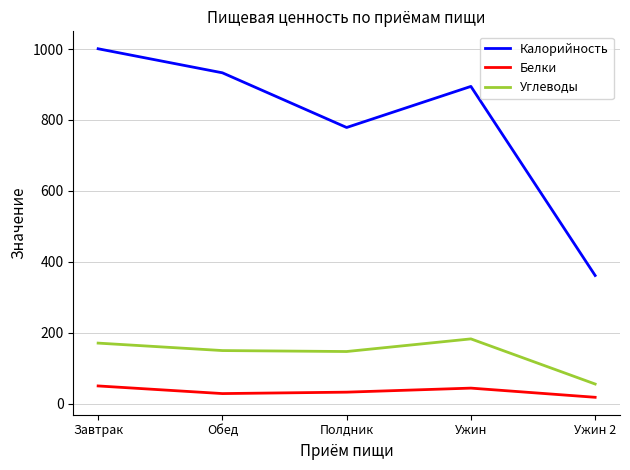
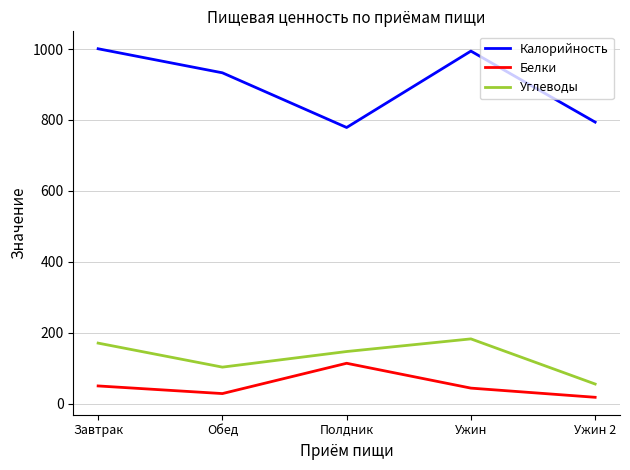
Углеводы, Обед: 150 -> 100
Белки, Полдник: 30 -> 110
Калорийность, Ужин: 890 -> 990
Калорийность, Ужин 2: 360 -> 790
